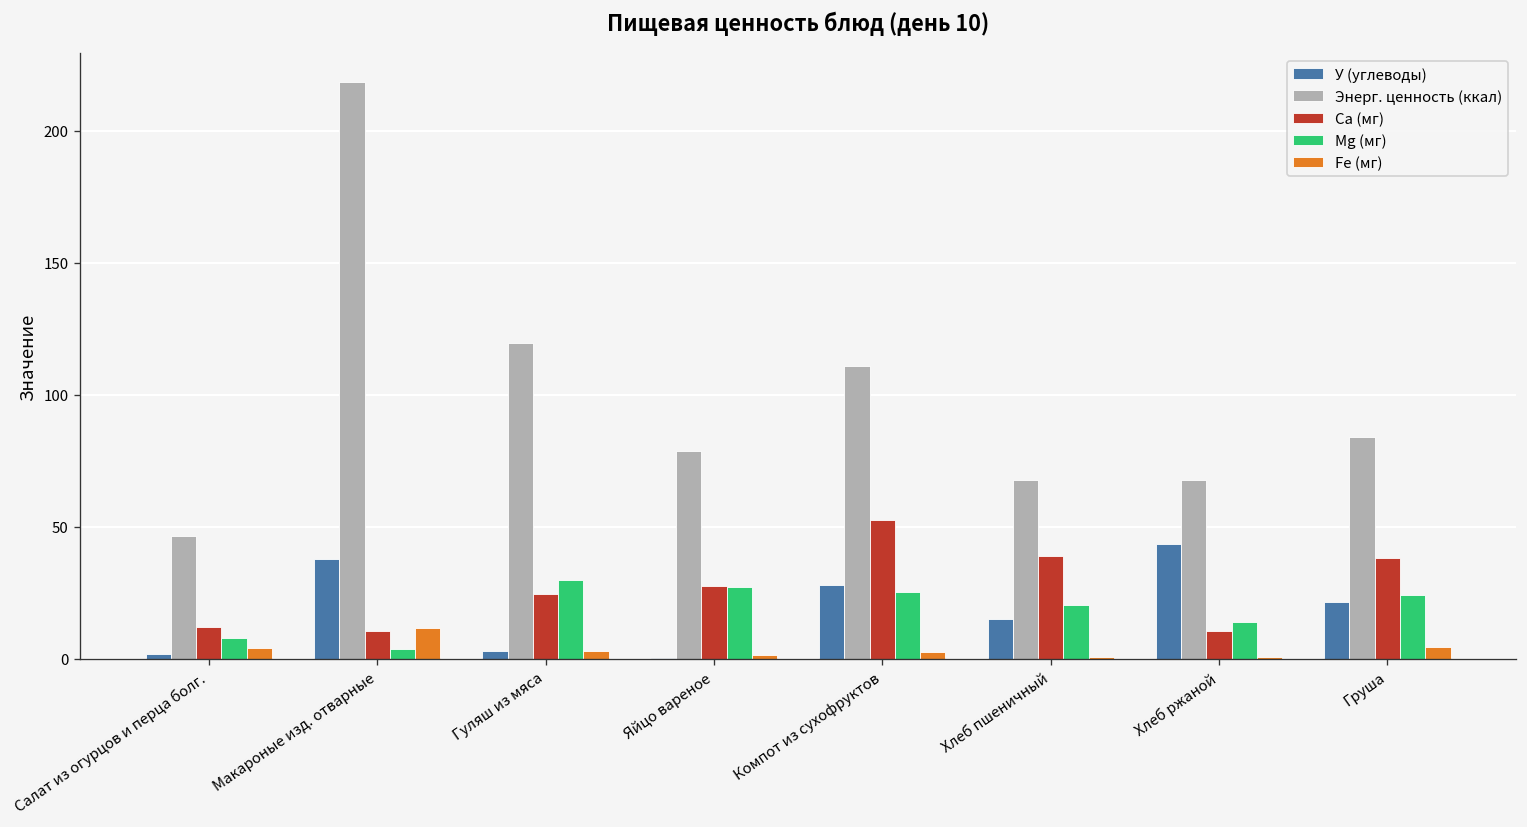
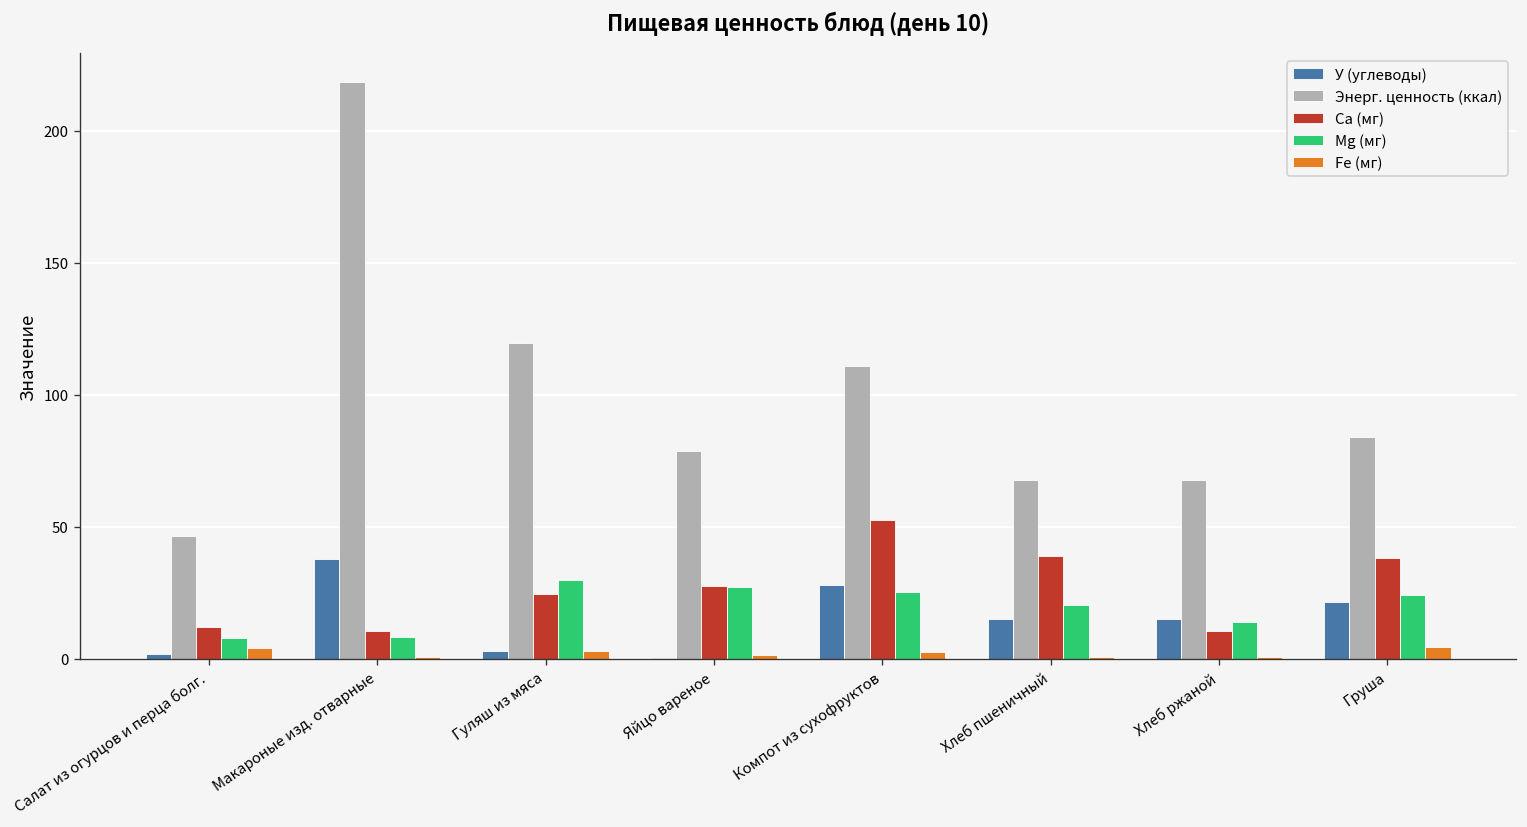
Mg (мг), Макароные изд. отварные: 4 -> 8
Fe (мг), Макароные изд. отварные: 12 -> 1
У (углеводы), Хлеб ржаной: 44 -> 15
